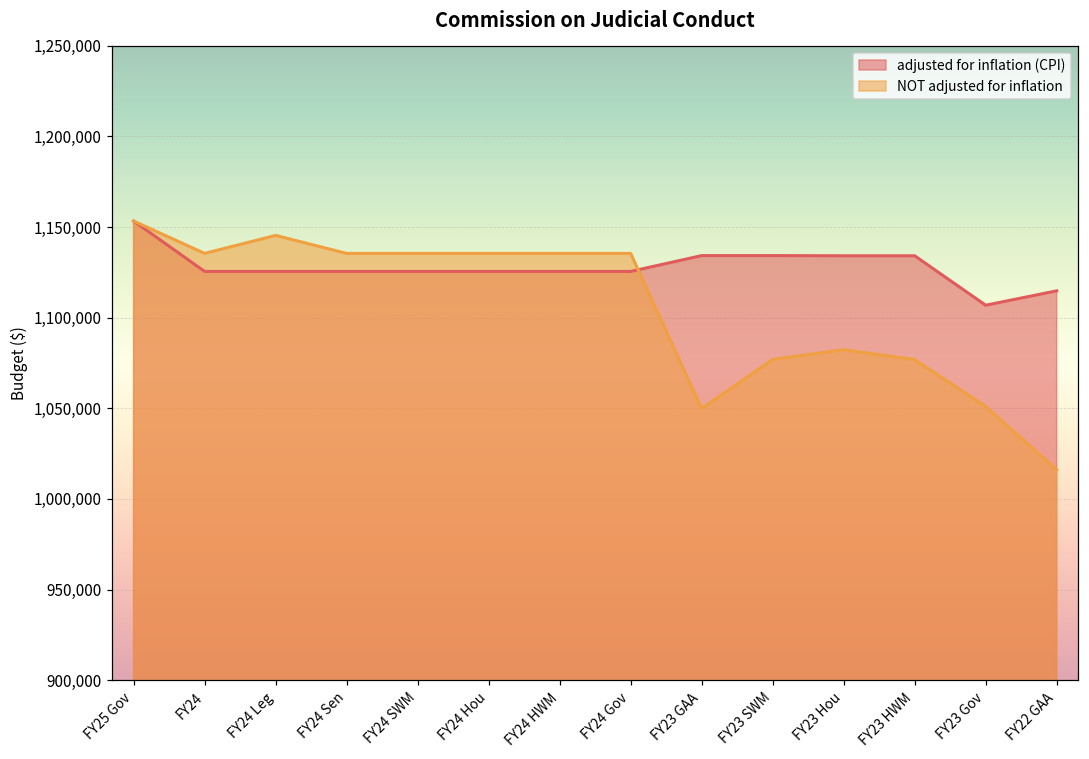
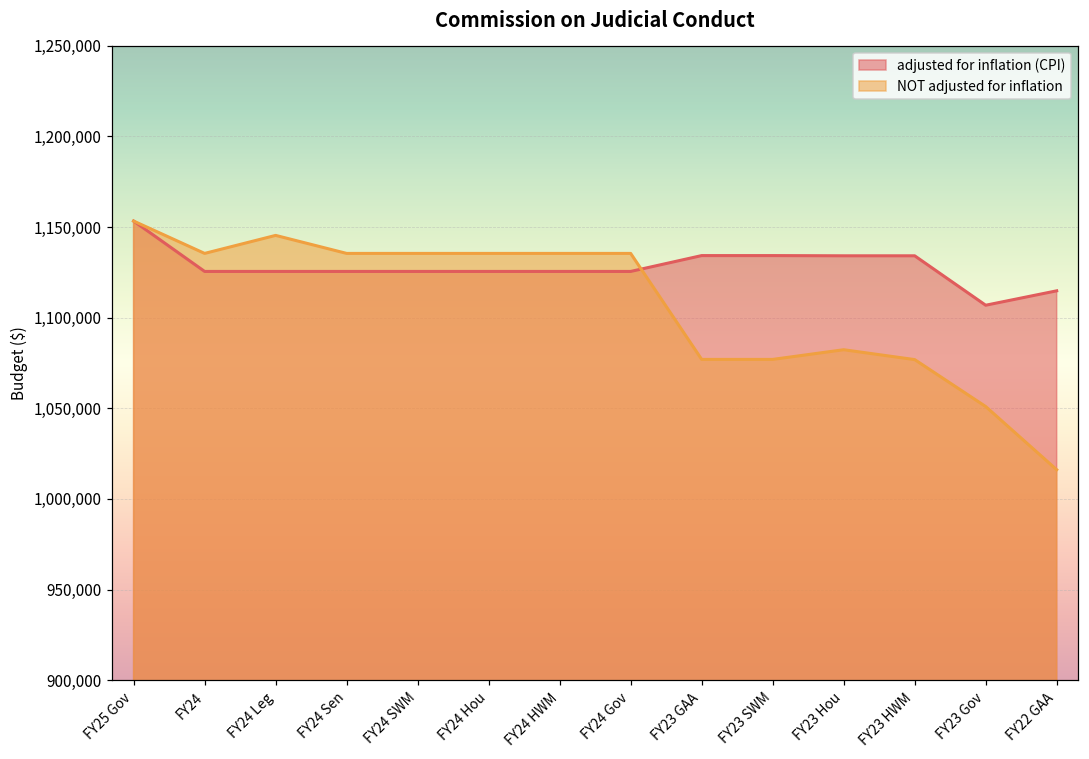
NOT adjusted for inflation, FY23 GAA: 1,050,000 -> 1,077,000
